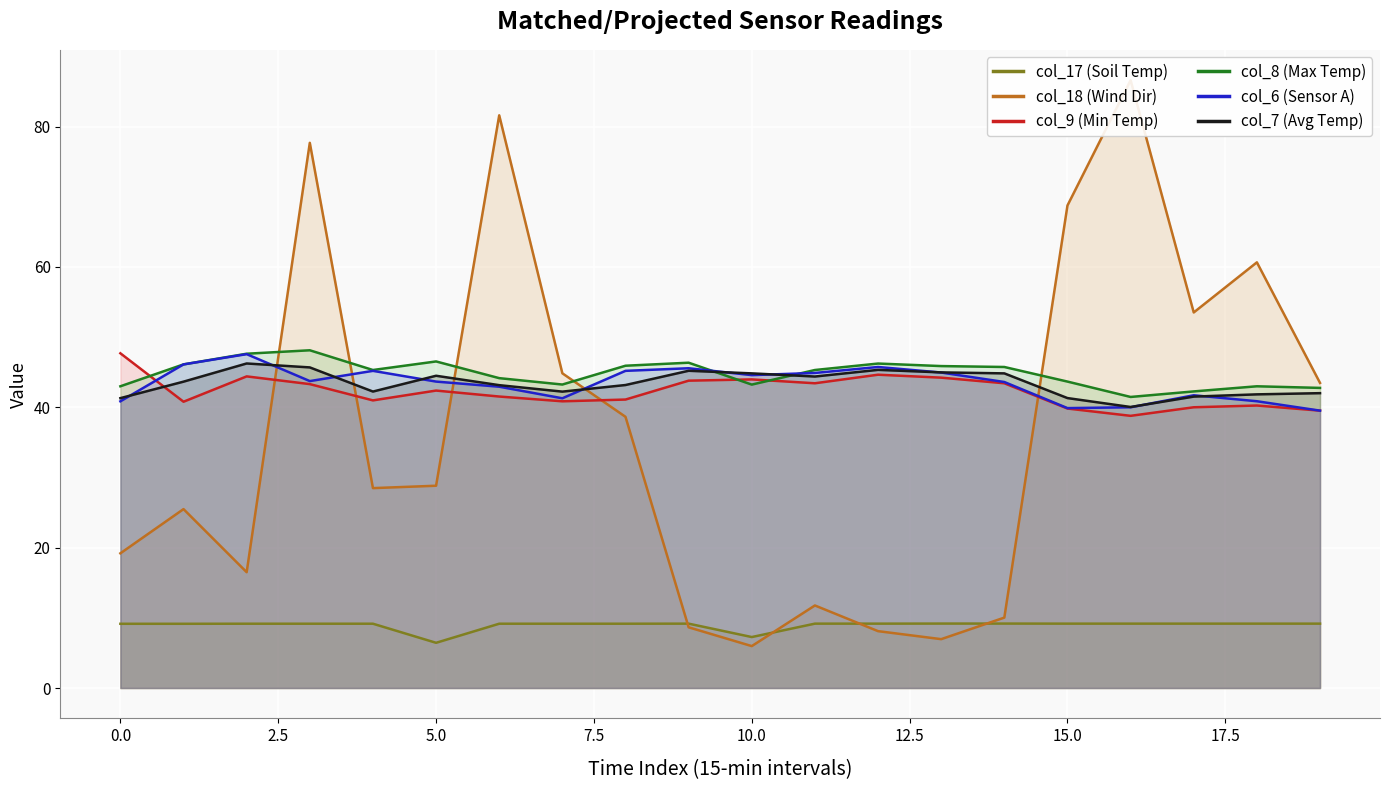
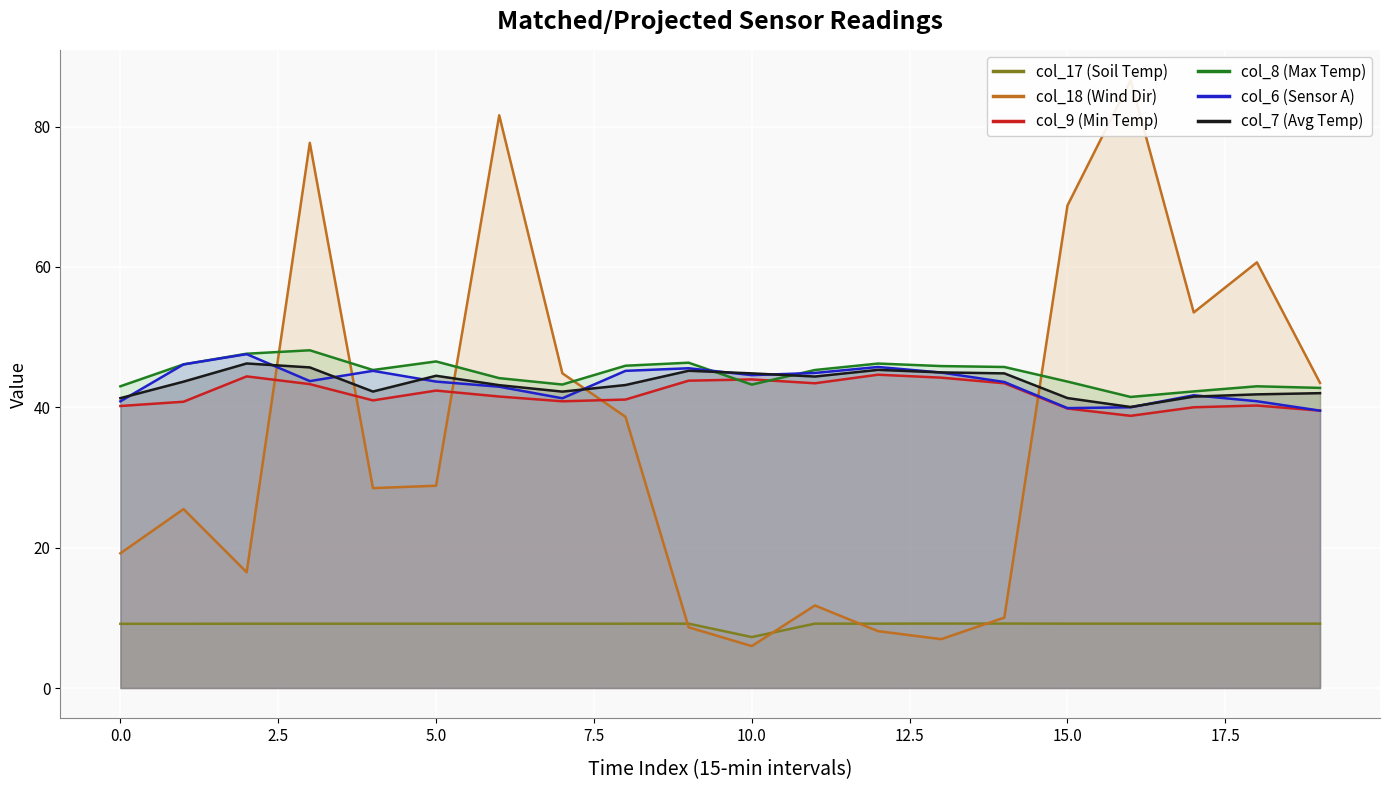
col_9 (Min Temp), 0.0: 48 -> 40
col_17 (Soil Temp), 5.0: 6 -> 9
